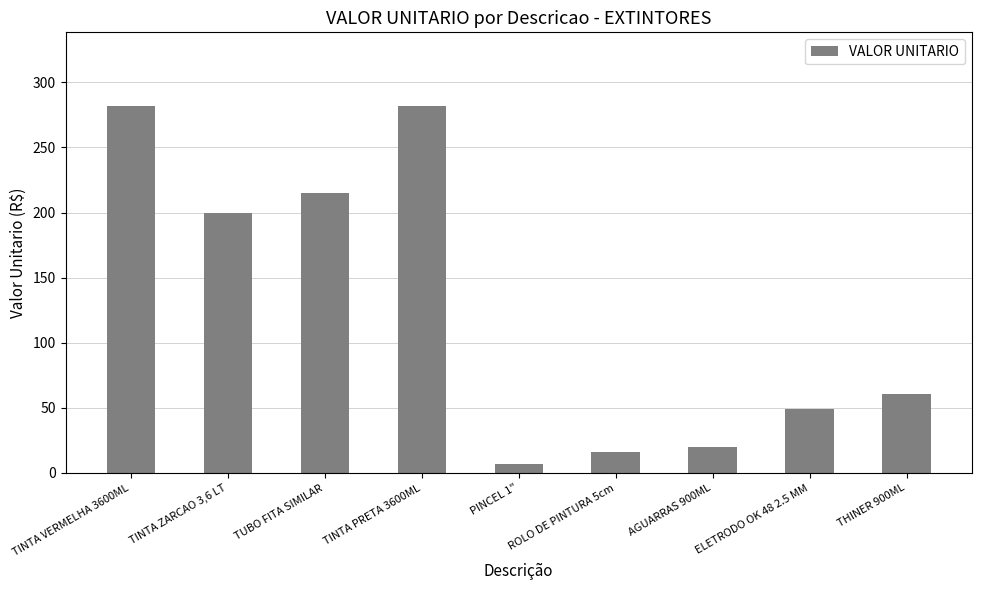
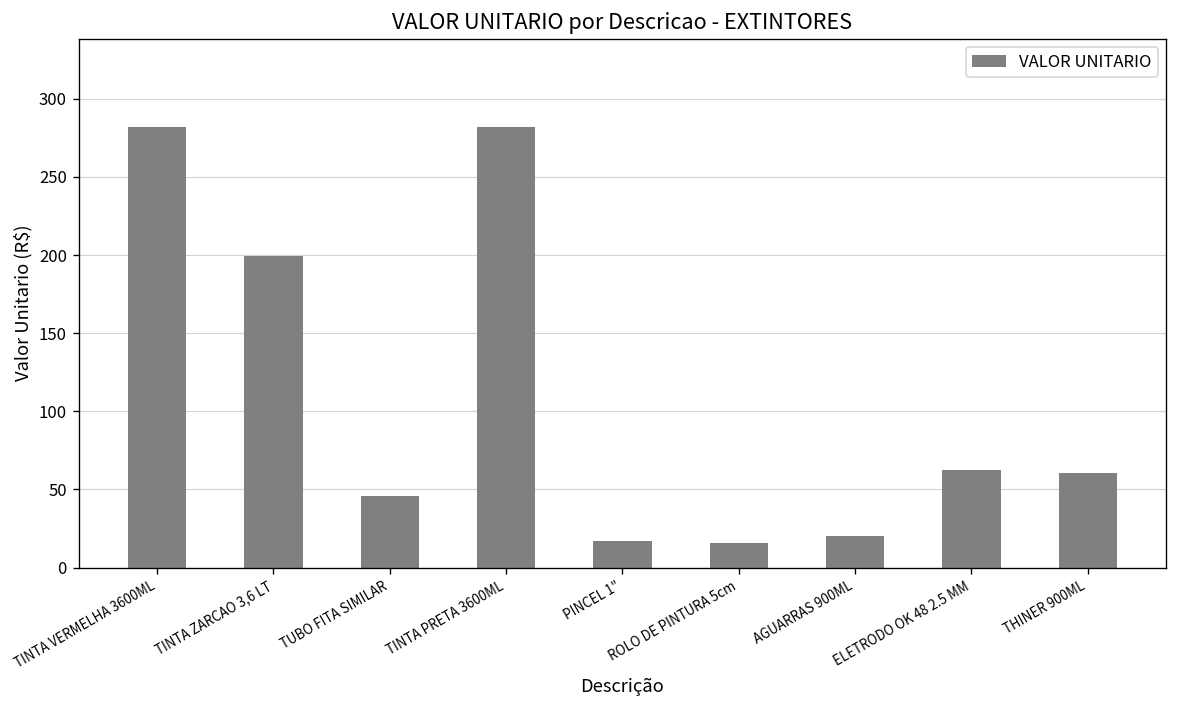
TUBO FITA SIMILAR: 215 -> 46
PINCEL 1": 7 -> 17
ELETRODO OK 48 2.5 MM: 49 -> 62
